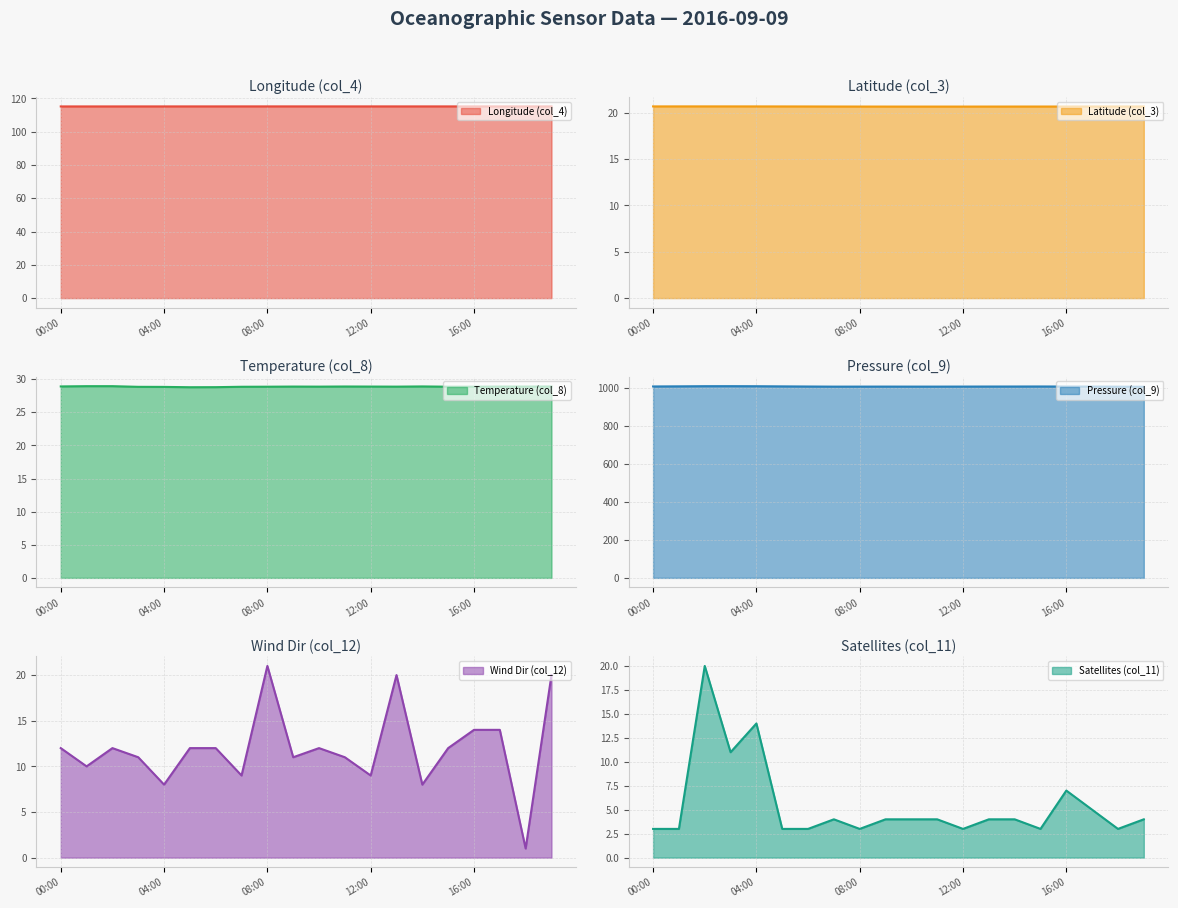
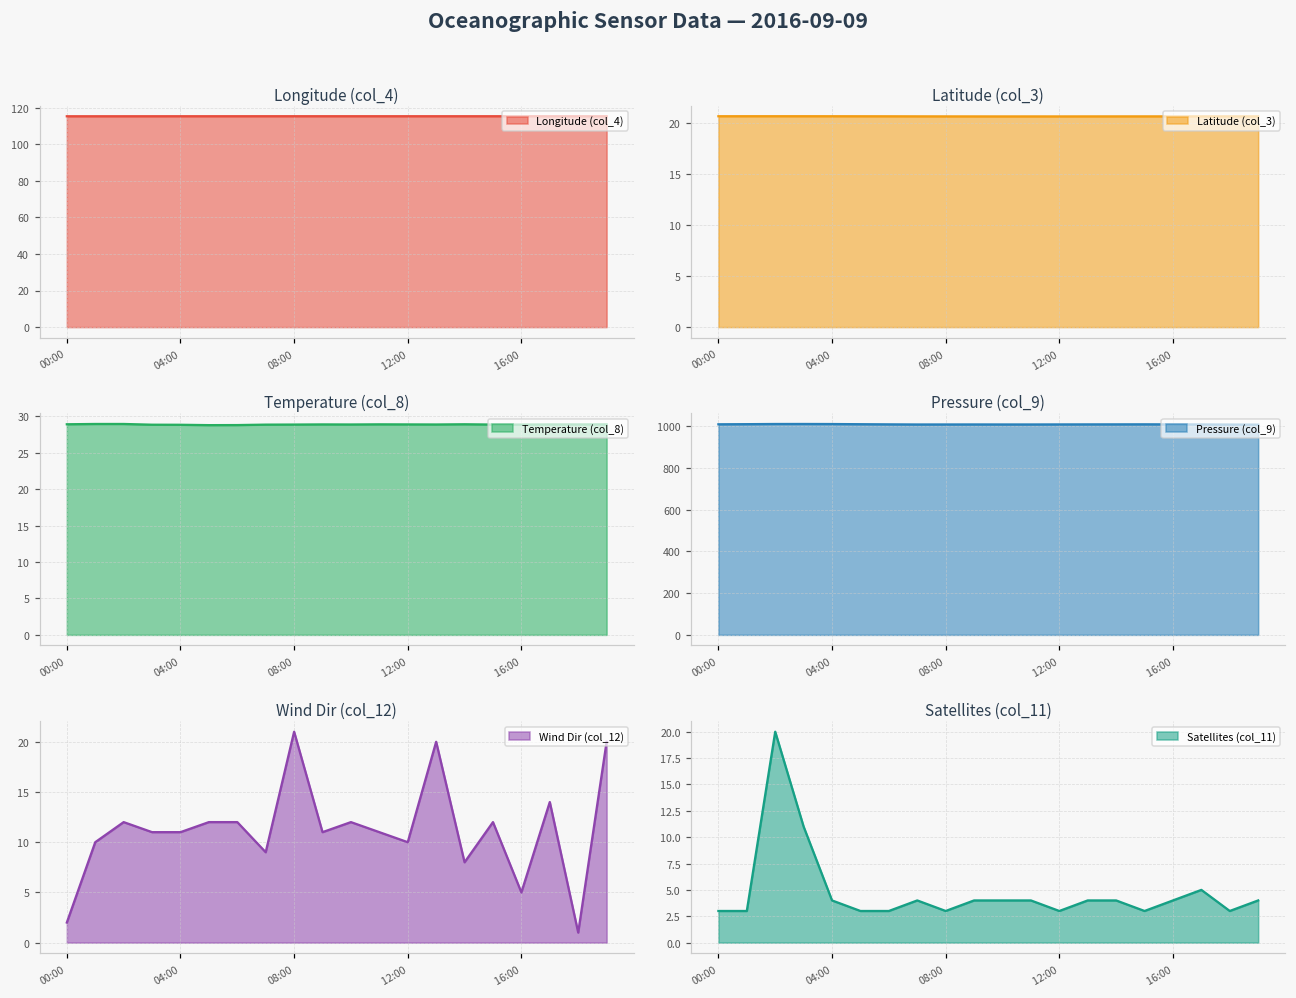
Wind Dir (col_12), 00:00: 12 -> 2
Wind Dir (col_12), 04:00: 8 -> 11
Wind Dir (col_12), 12:00: 9 -> 10
Wind Dir (col_12), 16:00: 14 -> 5
Satellites (col_11), 04:00: 14 -> 4
Satellites (col_11), 16:00: 7 -> 4
